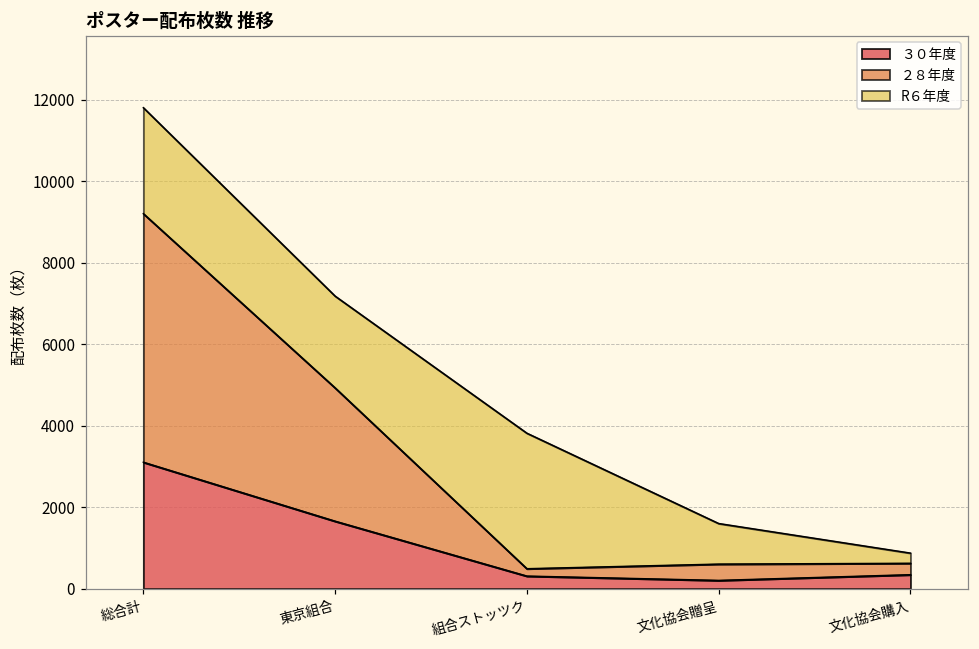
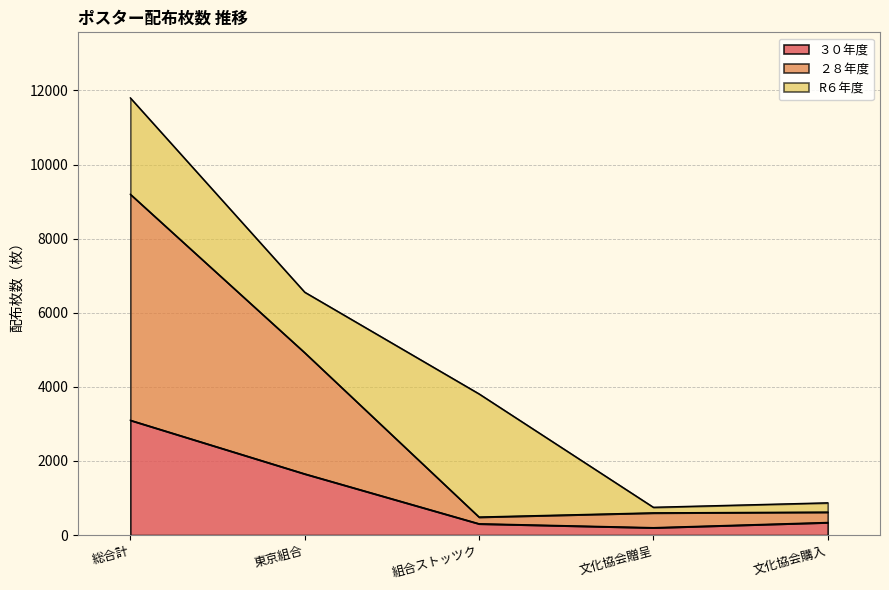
R６年度, 東京組合: 2300 -> 1600
R６年度, 文化協会贈呈: 1000 -> 200
